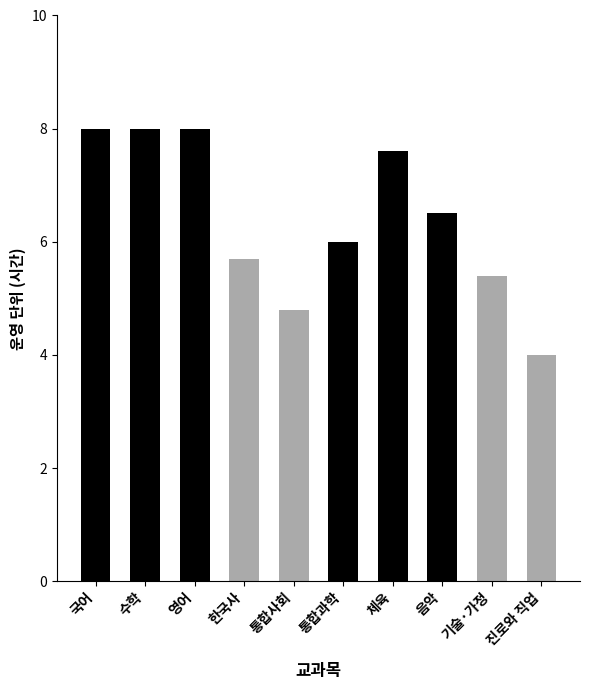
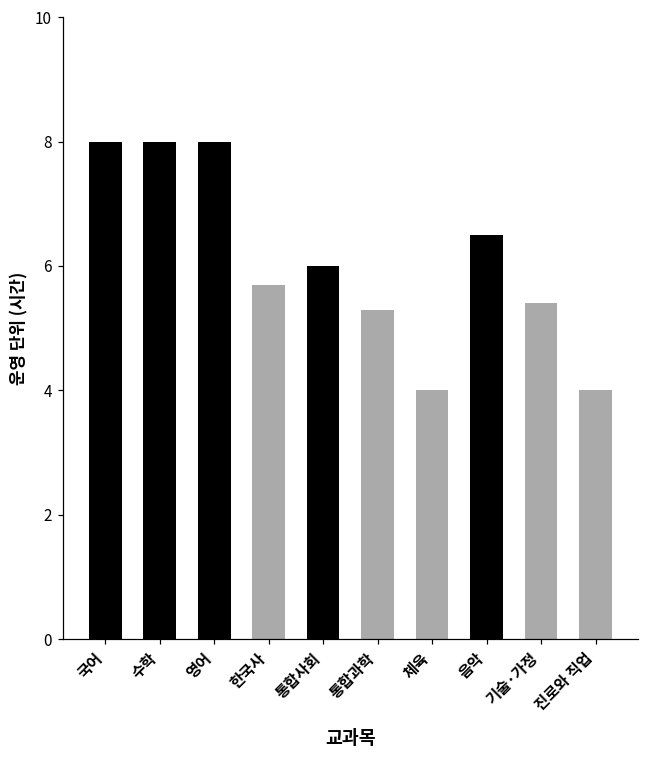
통합사회: 4.8 -> 6.0
통합과학: 6.0 -> 5.3
체육: 7.6 -> 4.0
